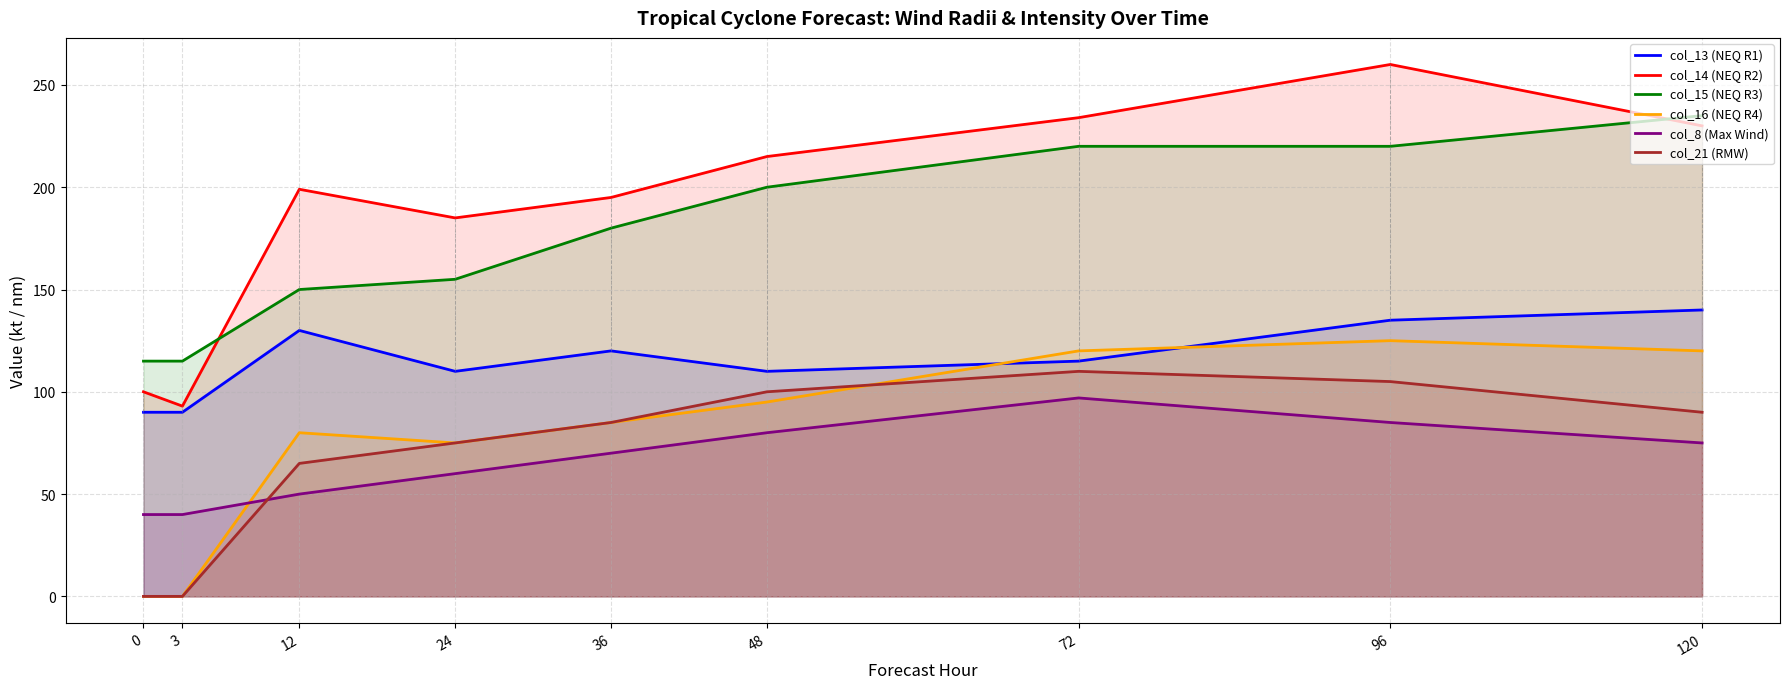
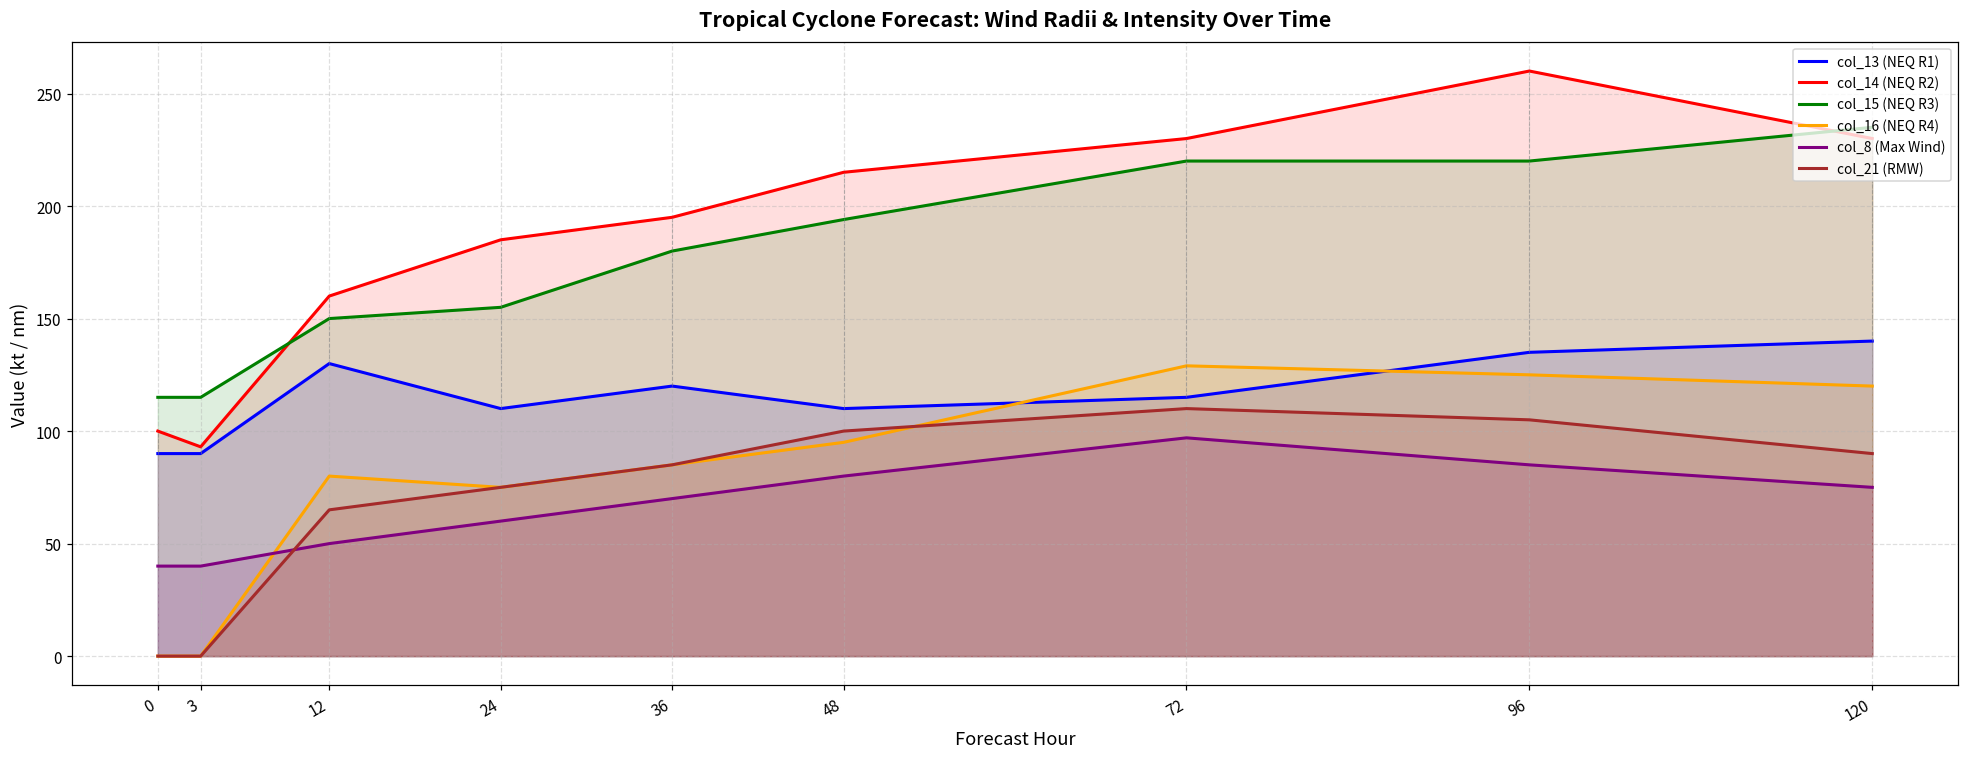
col_14 (NEQ R2), 12: 199 -> 160
col_15 (NEQ R3), 48: 200 -> 194
col_14 (NEQ R2), 72: 234 -> 230
col_16 (NEQ R4), 72: 120 -> 129
